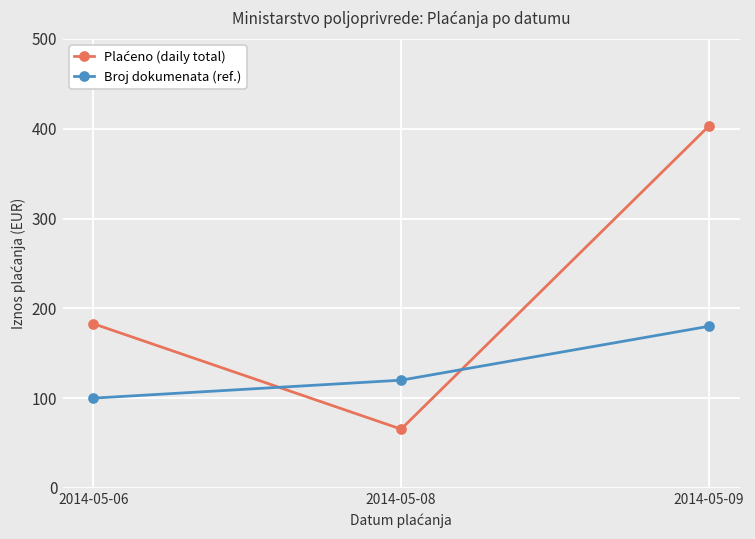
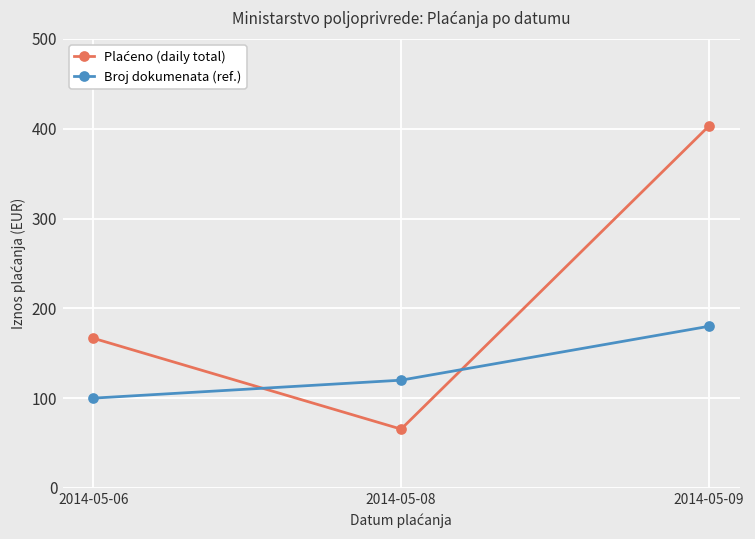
Plaćeno (daily total), 2014-05-06: 180 -> 170
